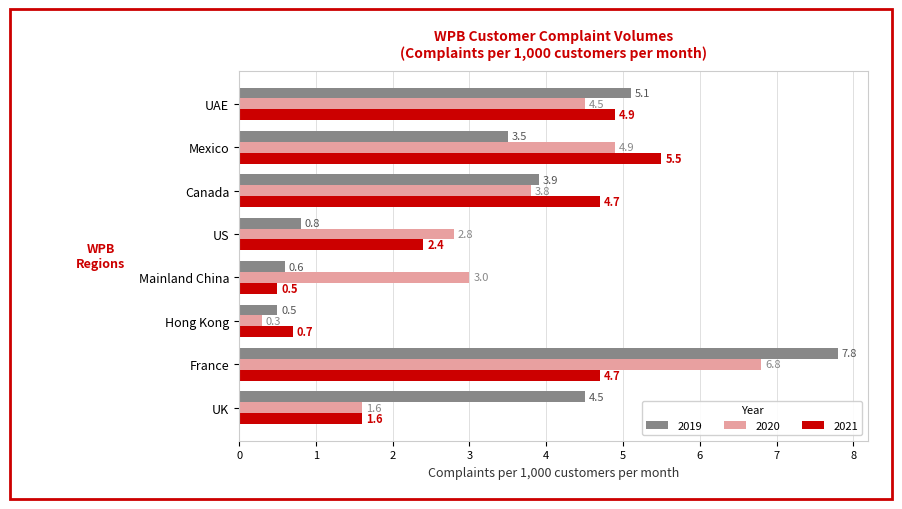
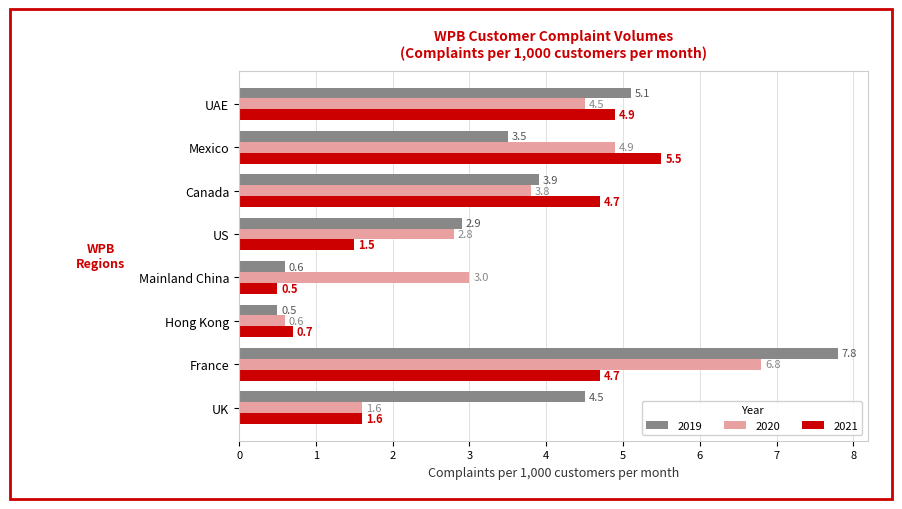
2019, US: 0.8 -> 2.9
2021, US: 2.4 -> 1.5
2020, Hong Kong: 0.3 -> 0.6
